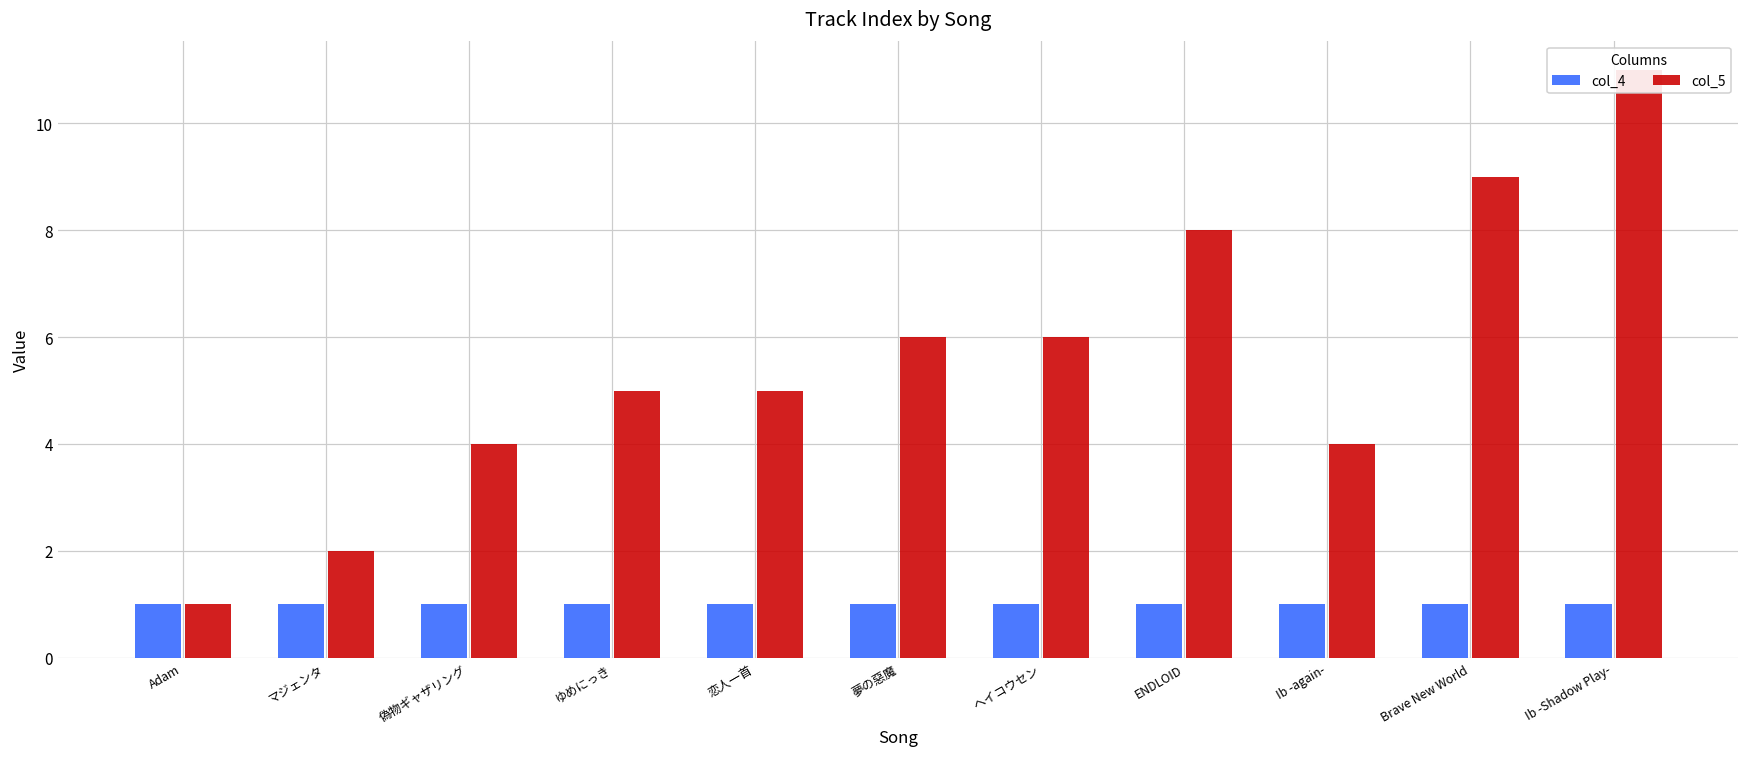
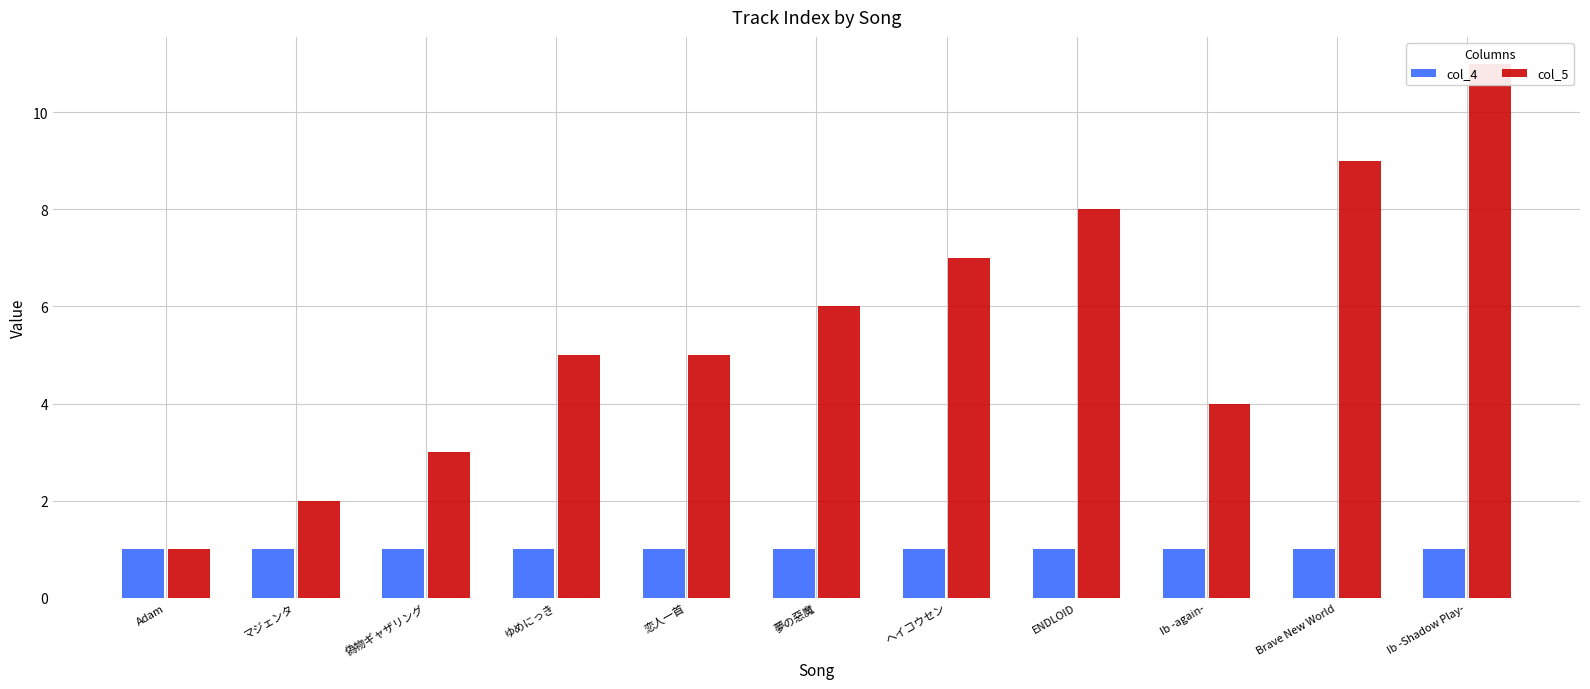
col_5, 偽物ギャザリング: 4 -> 3
col_5, ヘイコウセン: 6 -> 7
